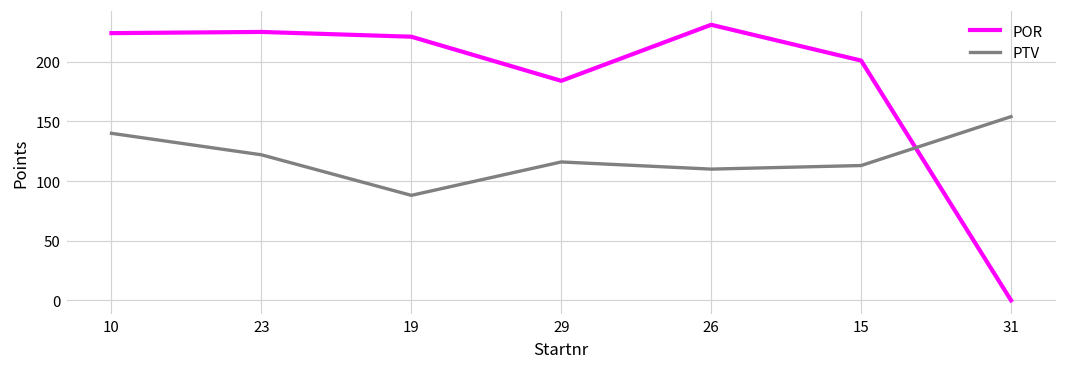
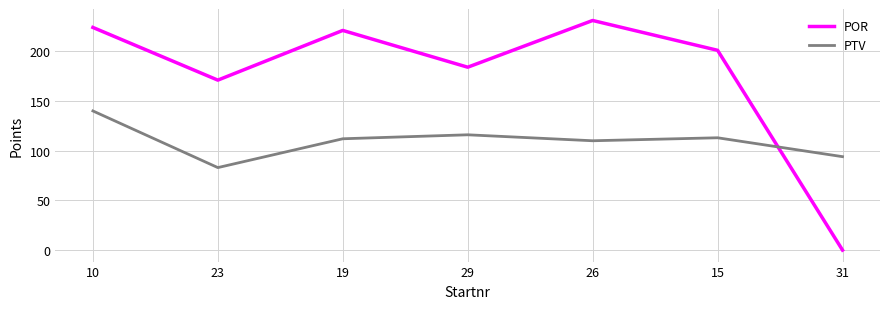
POR, 23: 230 -> 170
PTV, 23: 120 -> 80
PTV, 19: 90 -> 110
PTV, 31: 150 -> 90
